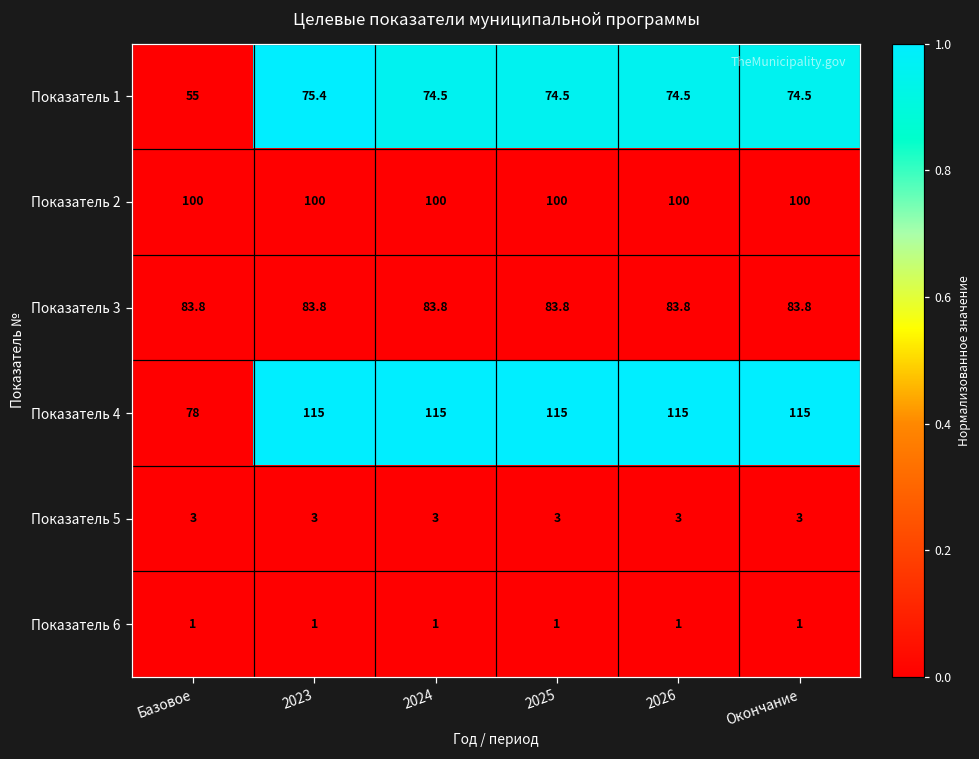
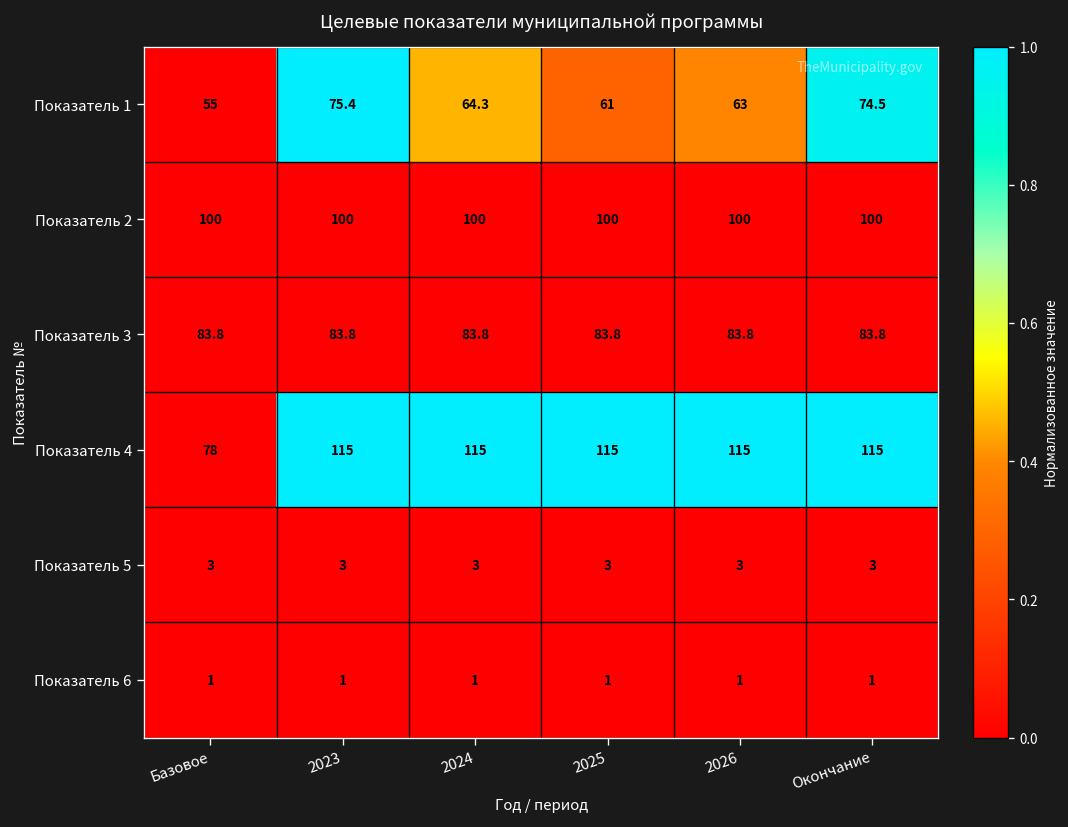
Показатель 1, 2024: 74.5 -> 64.3
Показатель 1, 2025: 74.5 -> 61
Показатель 1, 2026: 74.5 -> 63
